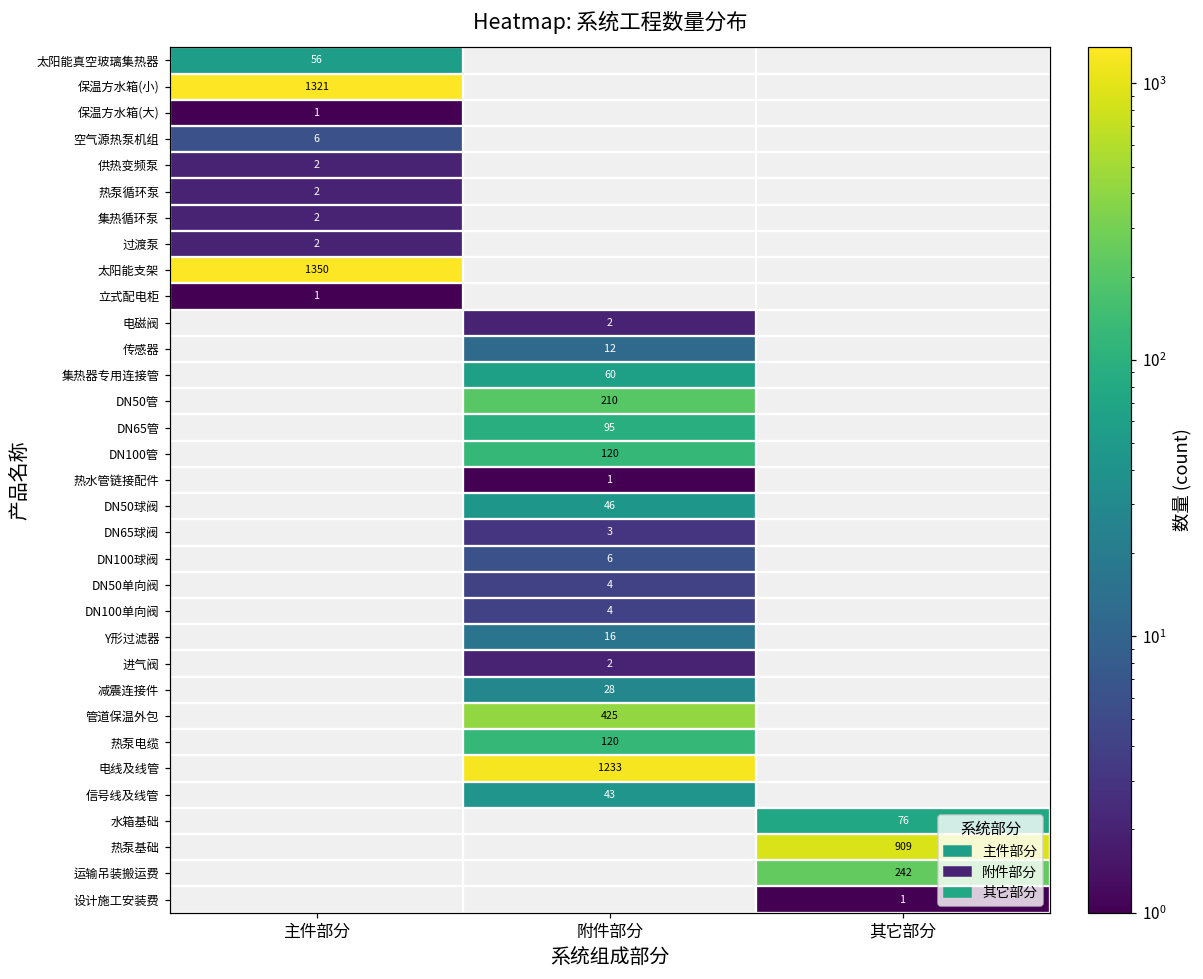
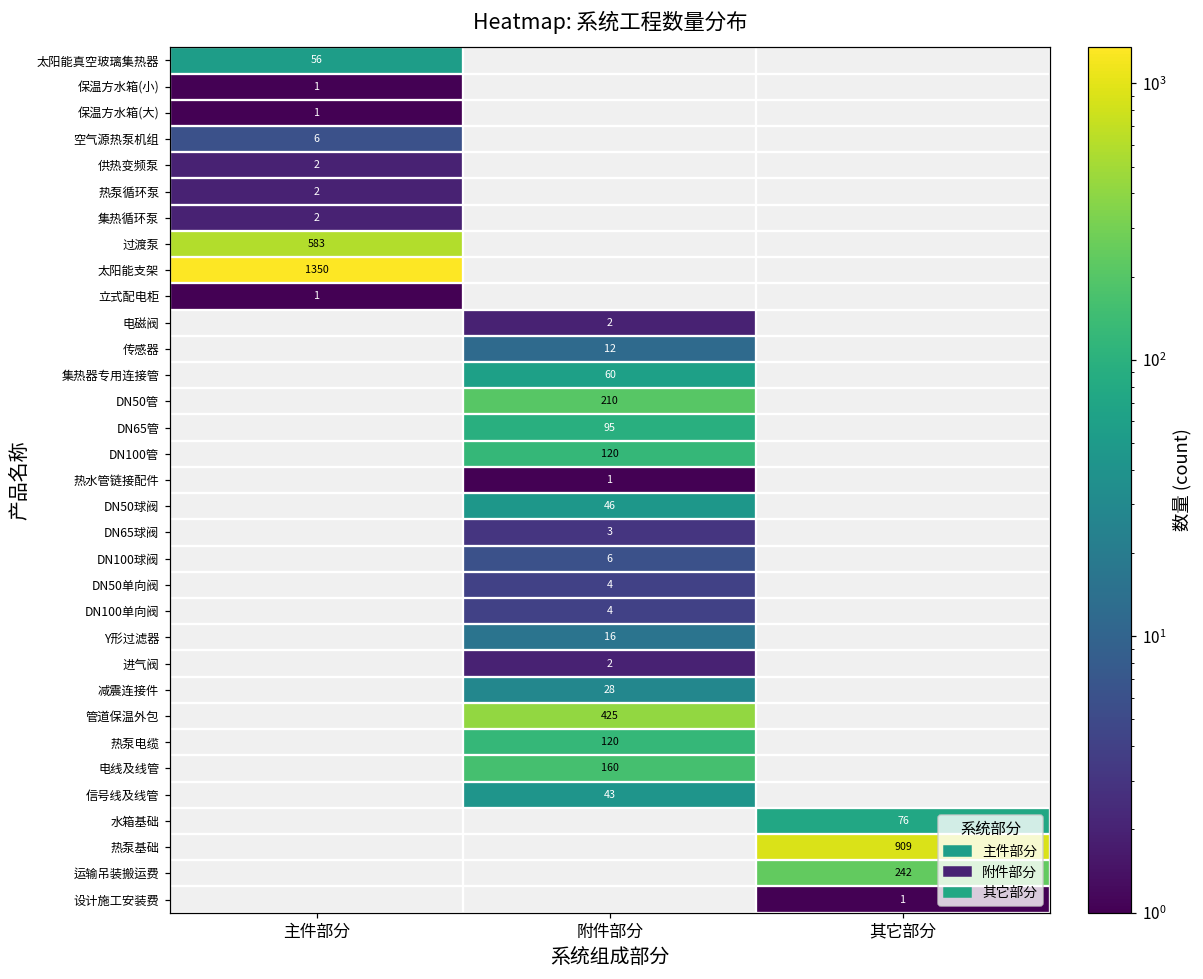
保温方水箱(小), 主件部分: 1321 -> 1
过渡泵, 主件部分: 2 -> 583
电线及线管, 附件部分: 1233 -> 160
